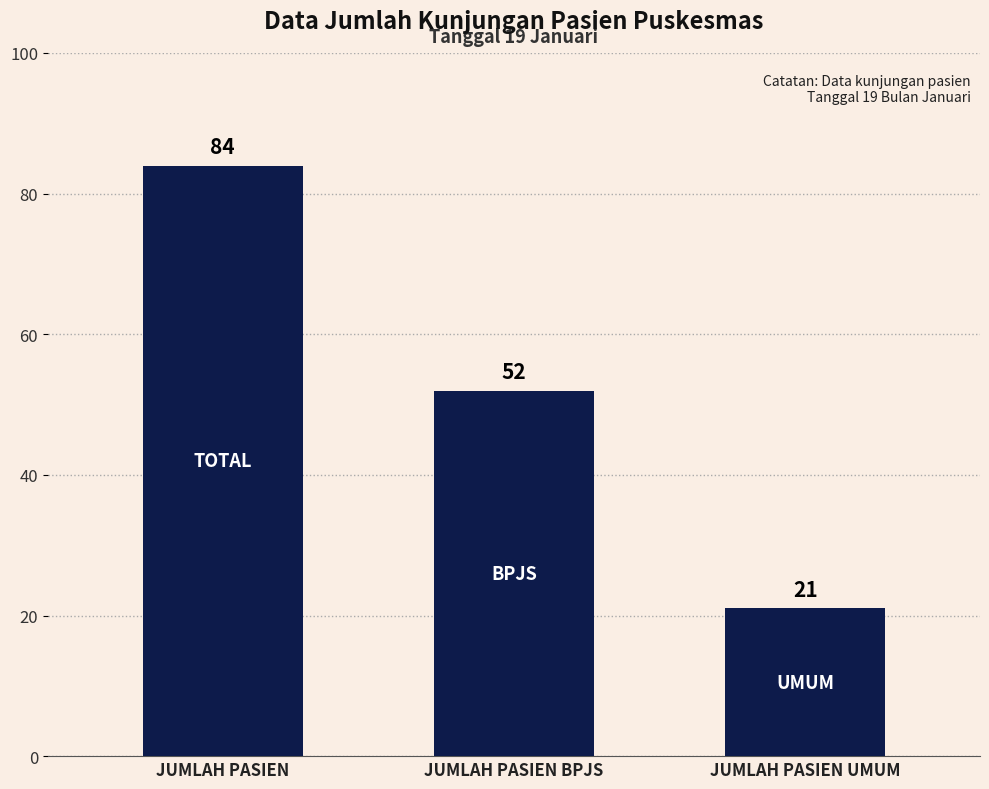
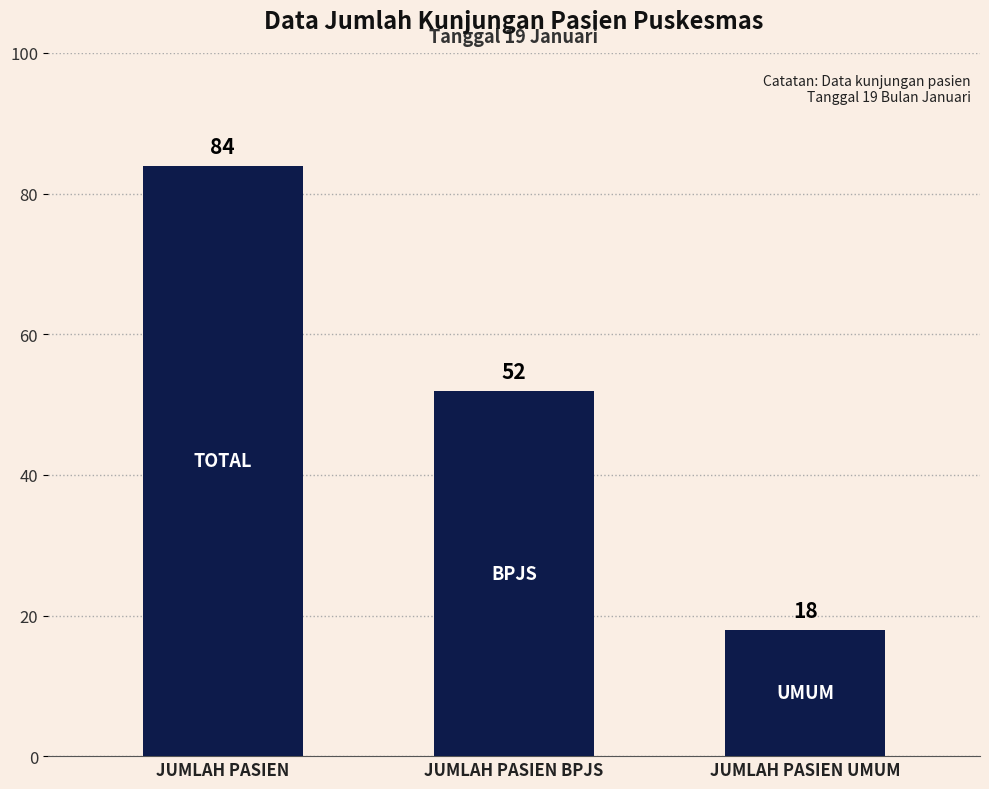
JUMLAH PASIEN UMUM: 21 -> 18
